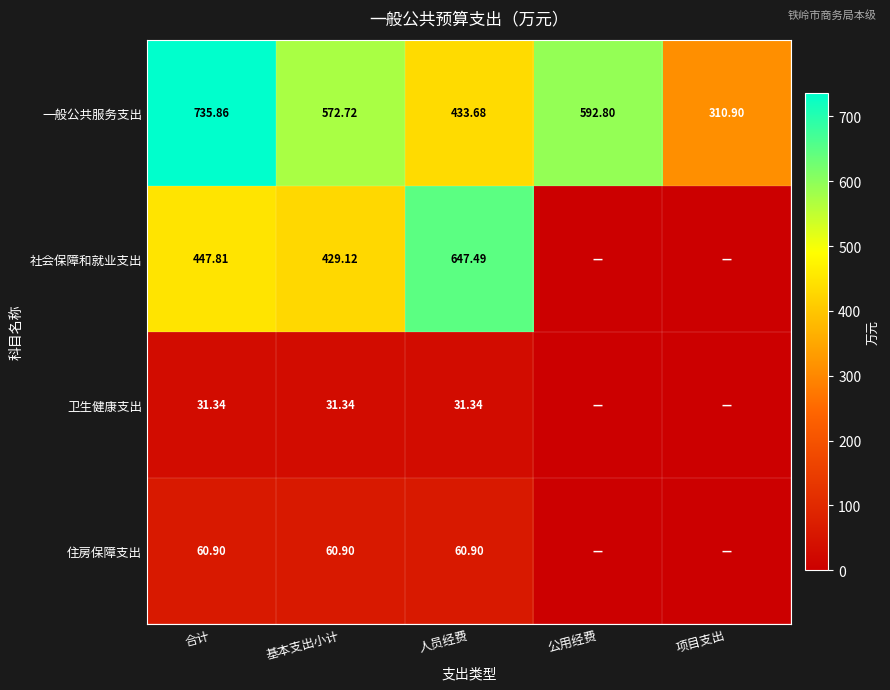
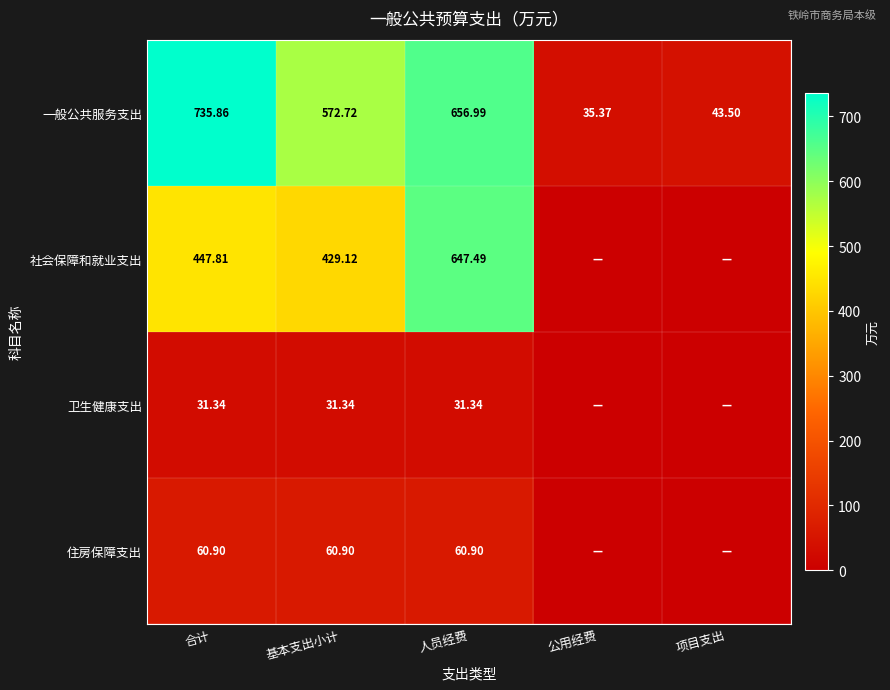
一般公共服务支出, 人员经费: 433.68 -> 656.99
一般公共服务支出, 公用经费: 592.80 -> 35.37
一般公共服务支出, 项目支出: 310.90 -> 43.50
